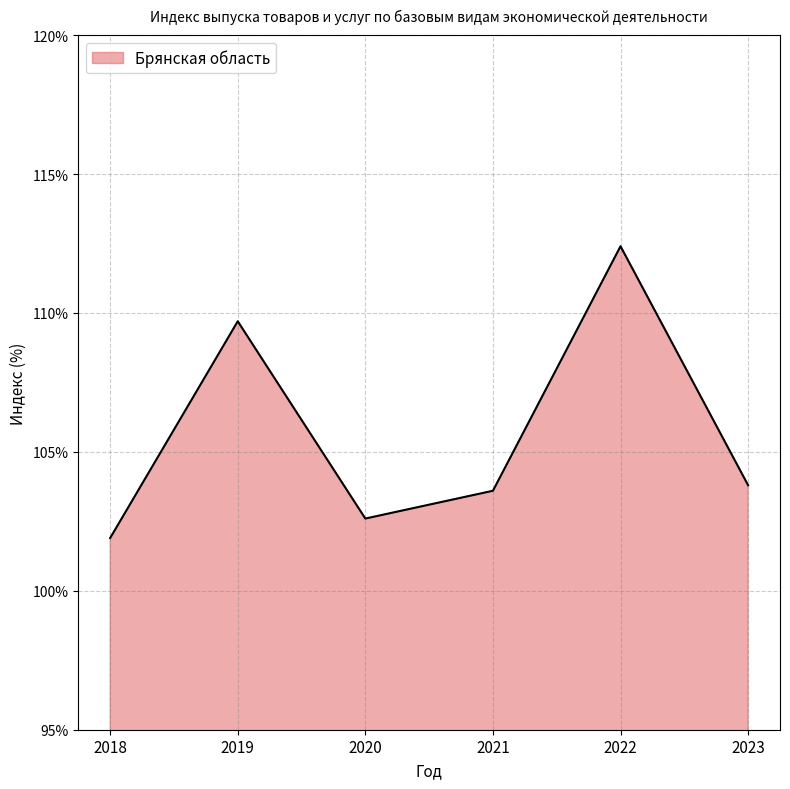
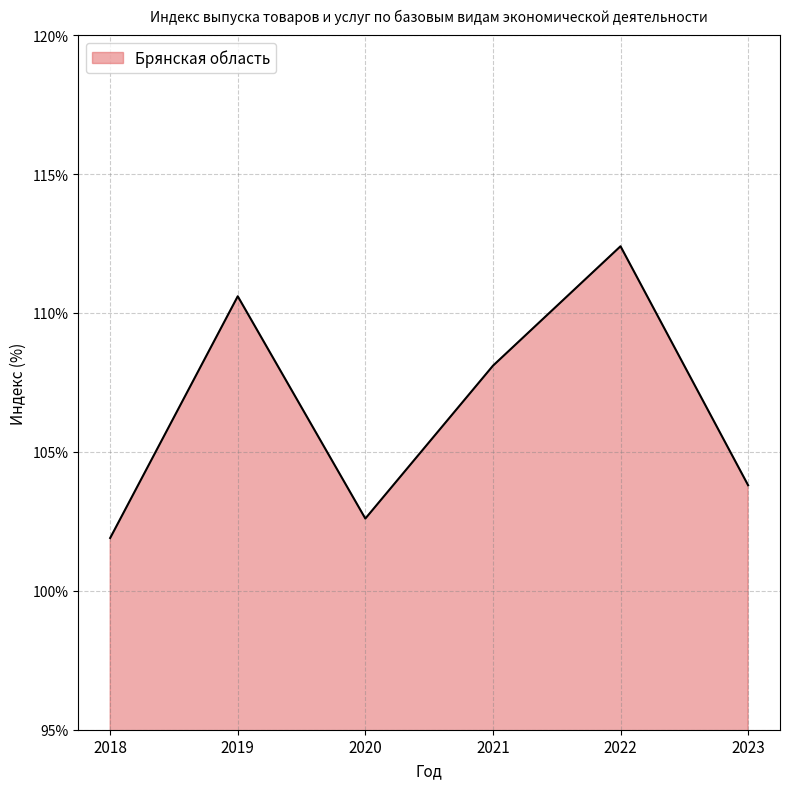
2019: 109.7% -> 110.6%
2021: 103.6% -> 108.1%
